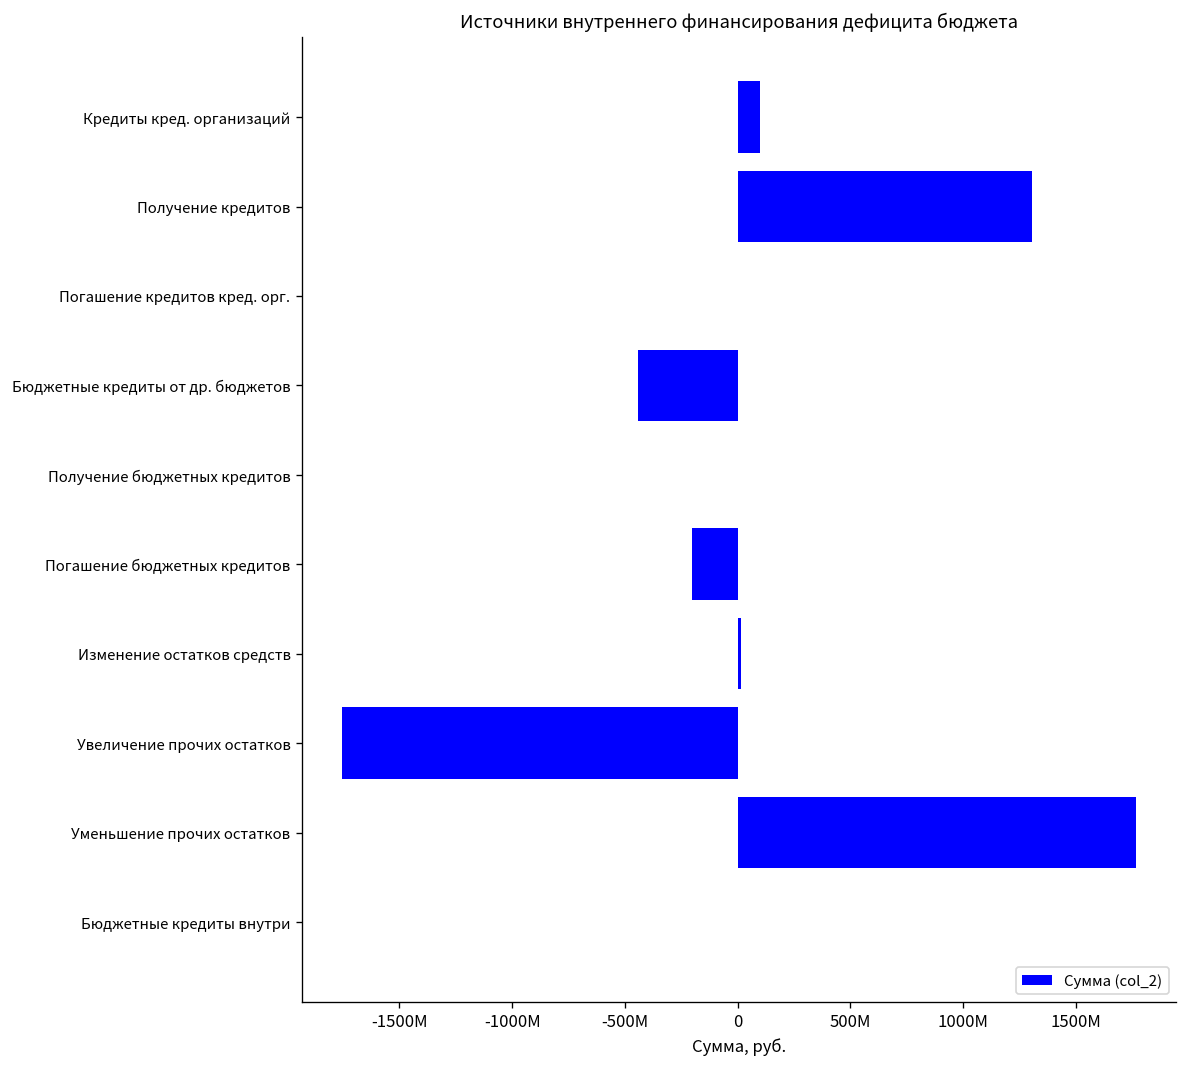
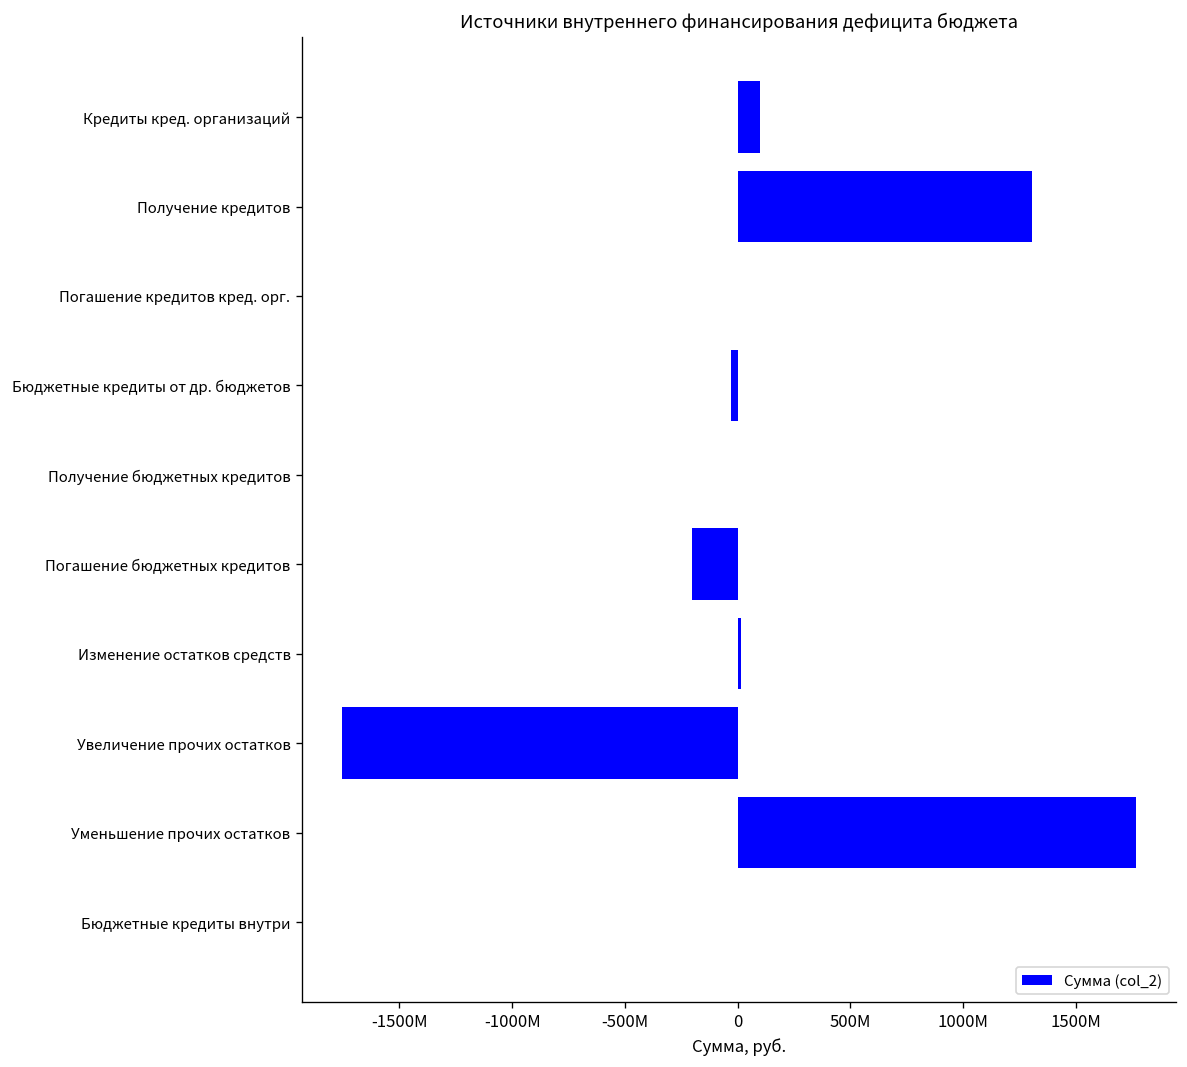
Бюджетные кредиты от др. бюджетов: -440000000 -> -30000000
